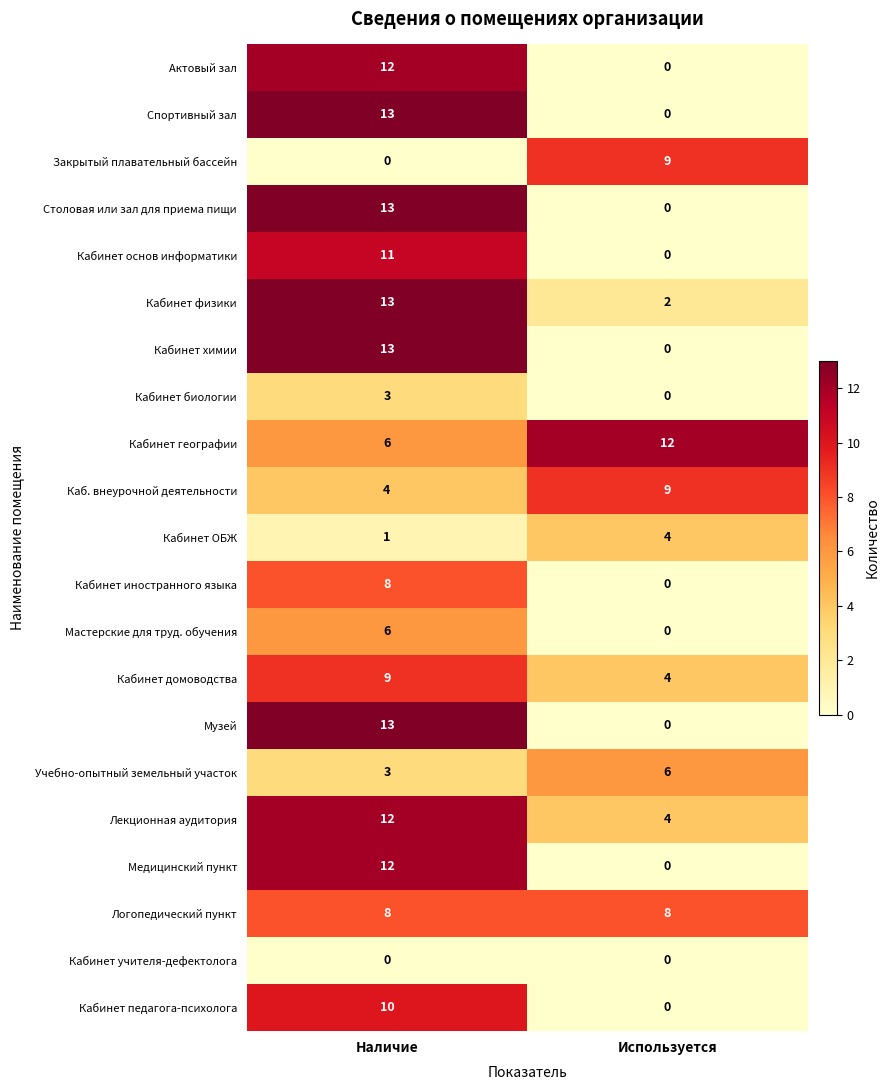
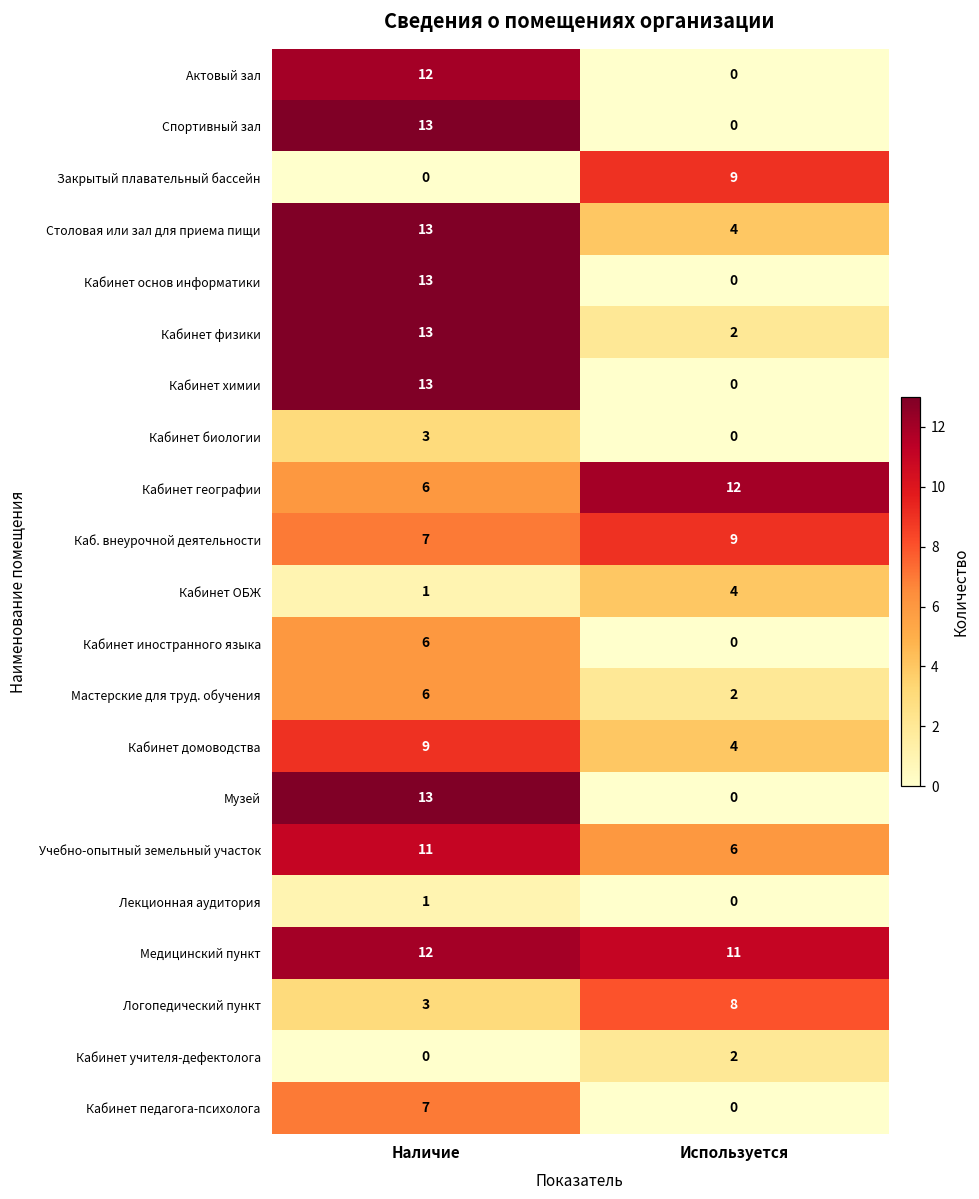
Столовая или зал для приема пищи, Используется: 0 -> 4
Кабинет основ информатики, Наличие: 11 -> 13
Каб. внеурочной деятельности, Наличие: 4 -> 7
Кабинет иностранного языка, Наличие: 8 -> 6
Мастерские для труд. обучения, Используется: 0 -> 2
Учебно-опытный земельный участок, Наличие: 3 -> 11
Лекционная аудитория, Наличие: 12 -> 1
Лекционная аудитория, Используется: 4 -> 0
Медицинский пункт, Используется: 0 -> 11
Логопедический пункт, Наличие: 8 -> 3
Кабинет учителя-дефектолога, Используется: 0 -> 2
Кабинет педагога-психолога, Наличие: 10 -> 7
